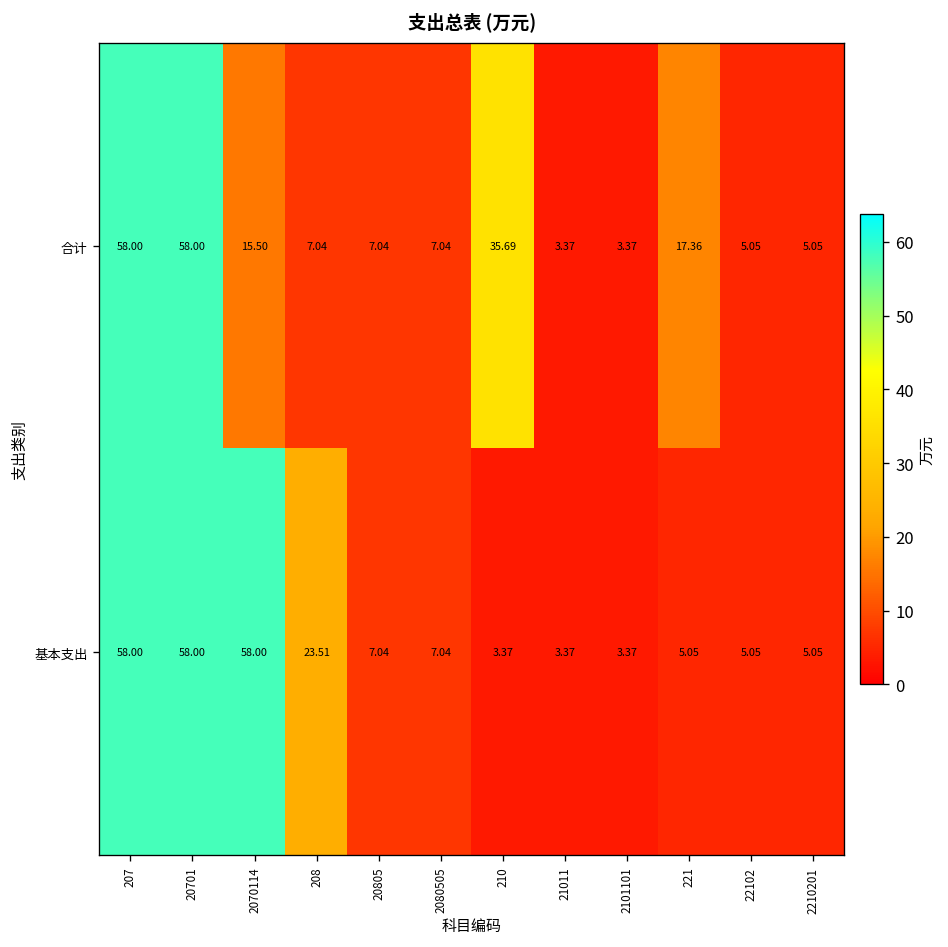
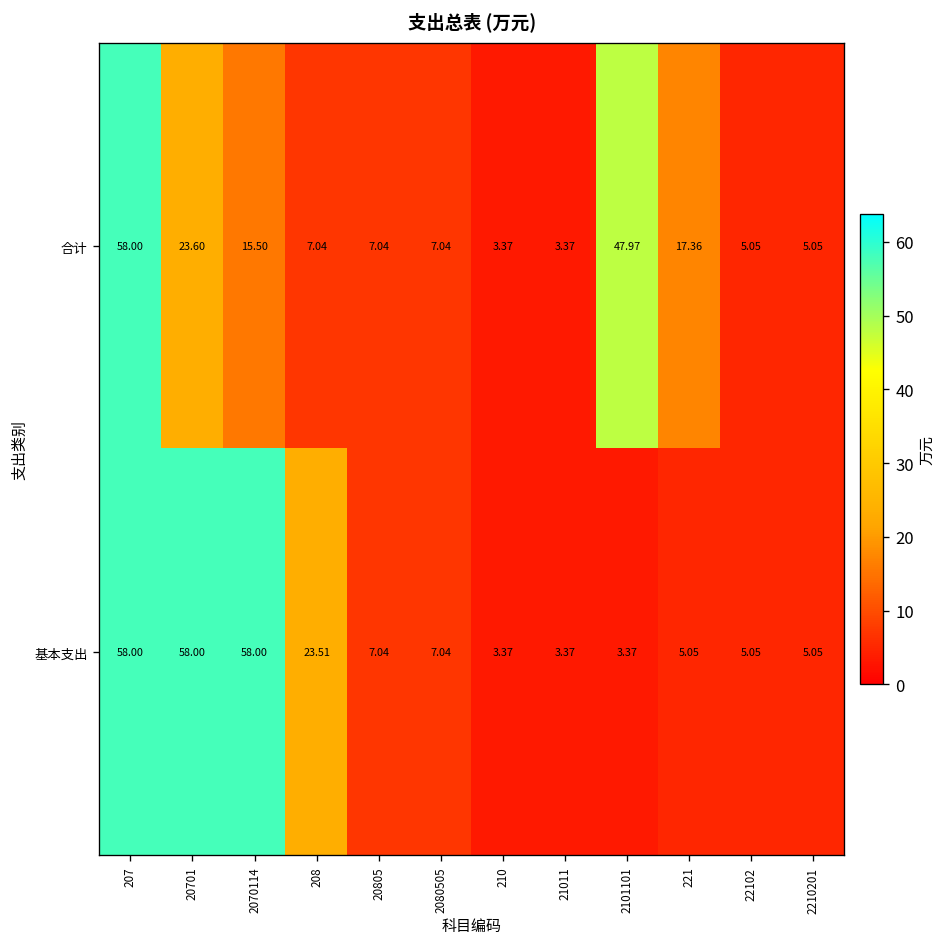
合计, 20701: 58.00 -> 23.60
合计, 210: 35.69 -> 3.37
合计, 2101101: 3.37 -> 47.97
